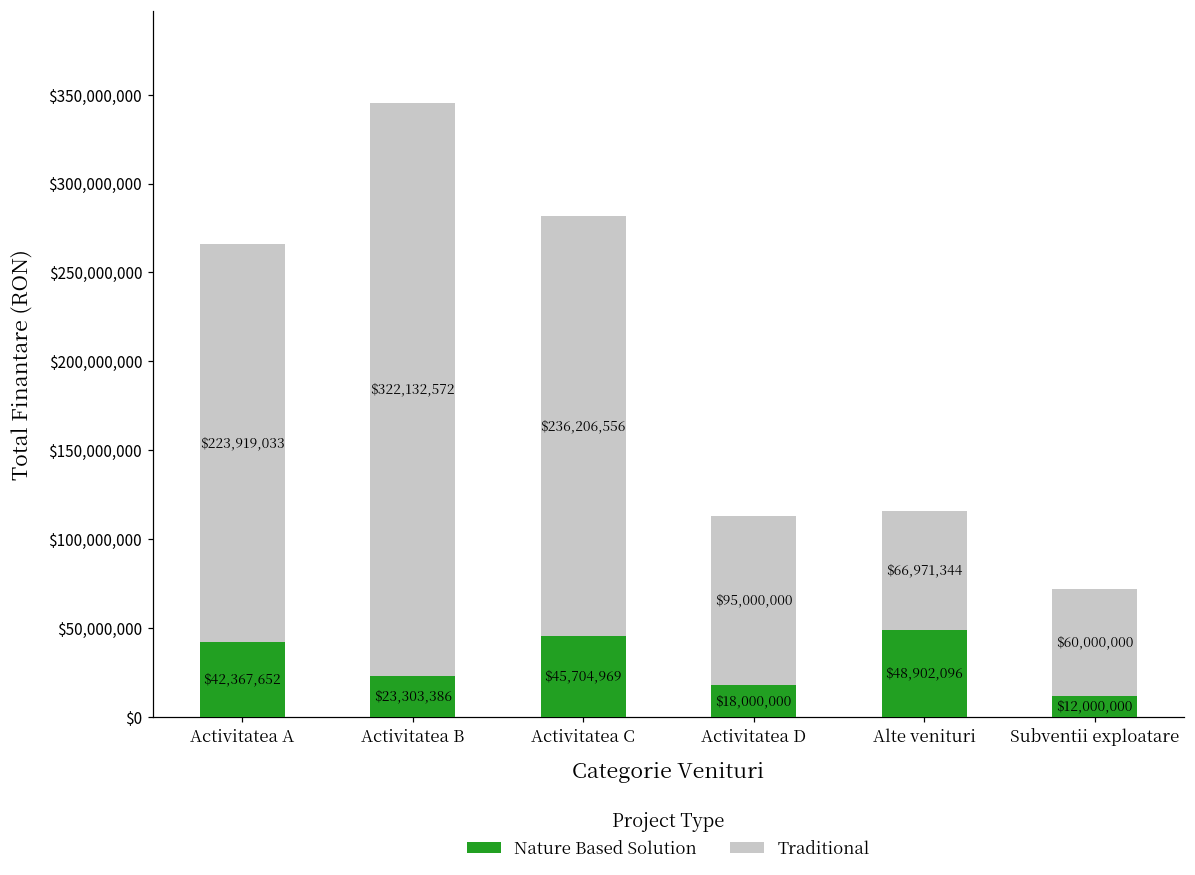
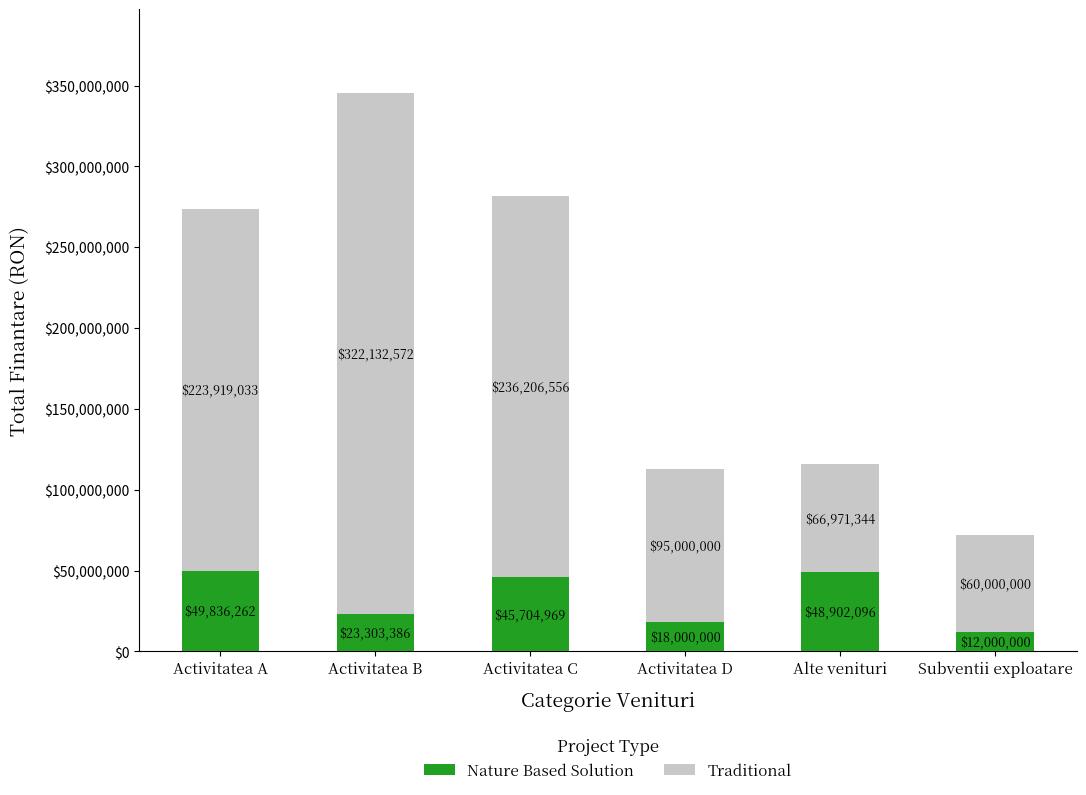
Nature Based Solution, Activitatea A: $42,367,652 -> $49,836,262
